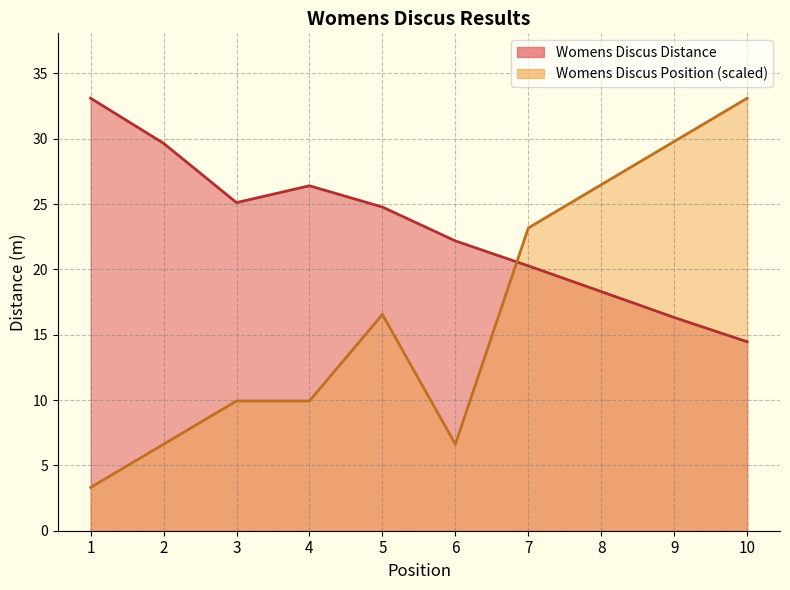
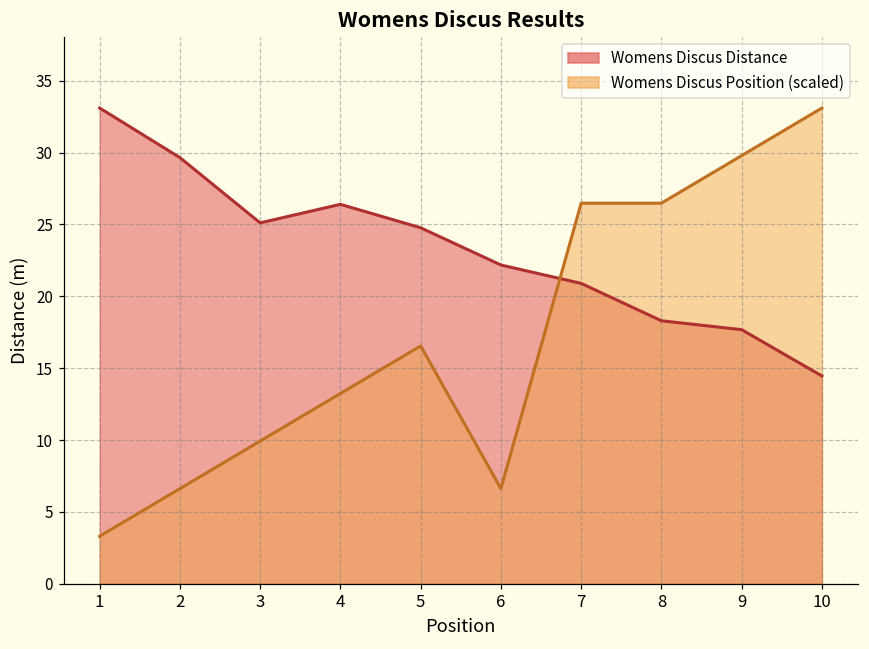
Womens Discus Position (scaled), 4: 9.9 -> 13.2
Womens Discus Distance, 7: 20.3 -> 20.9
Womens Discus Position (scaled), 7: 23.2 -> 26.5
Womens Discus Distance, 9: 16.3 -> 17.7
